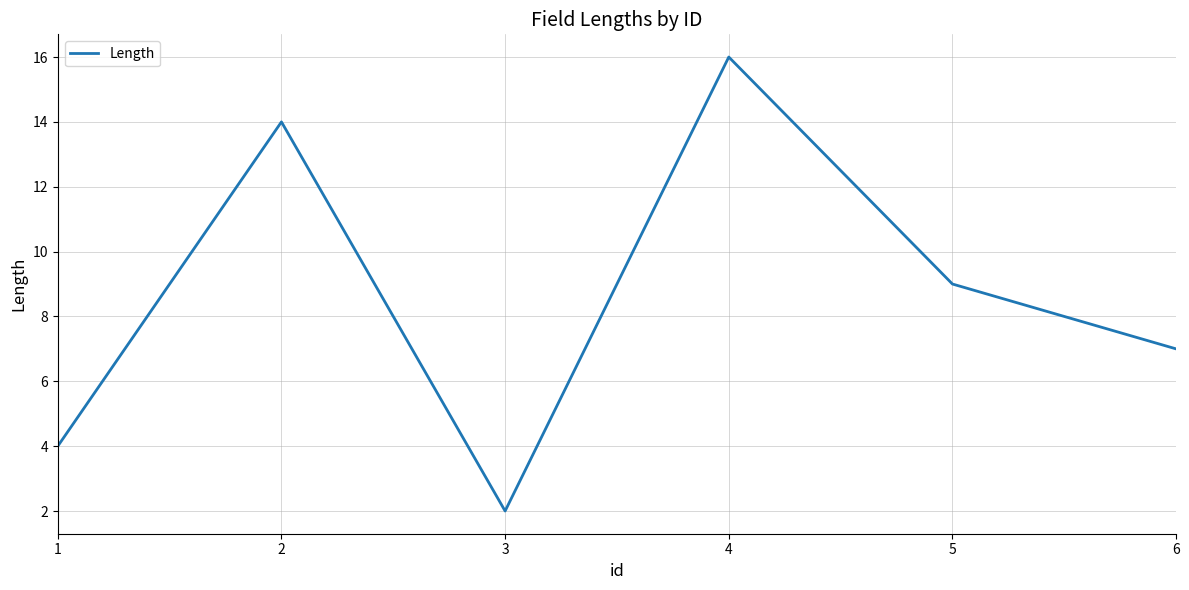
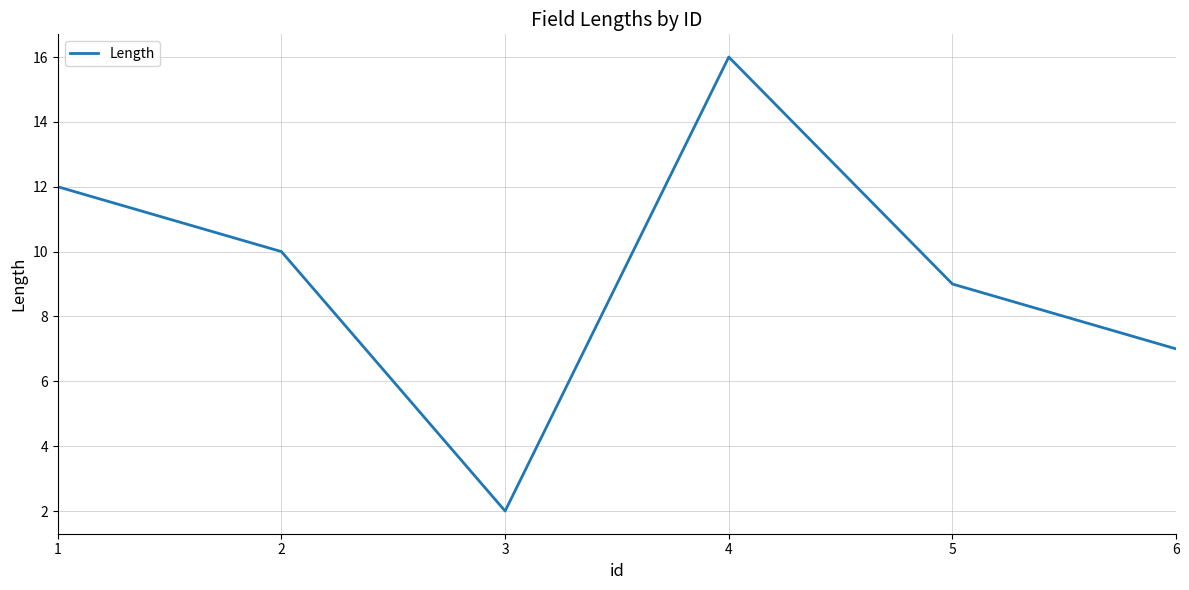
1: 4 -> 12
2: 14 -> 10
